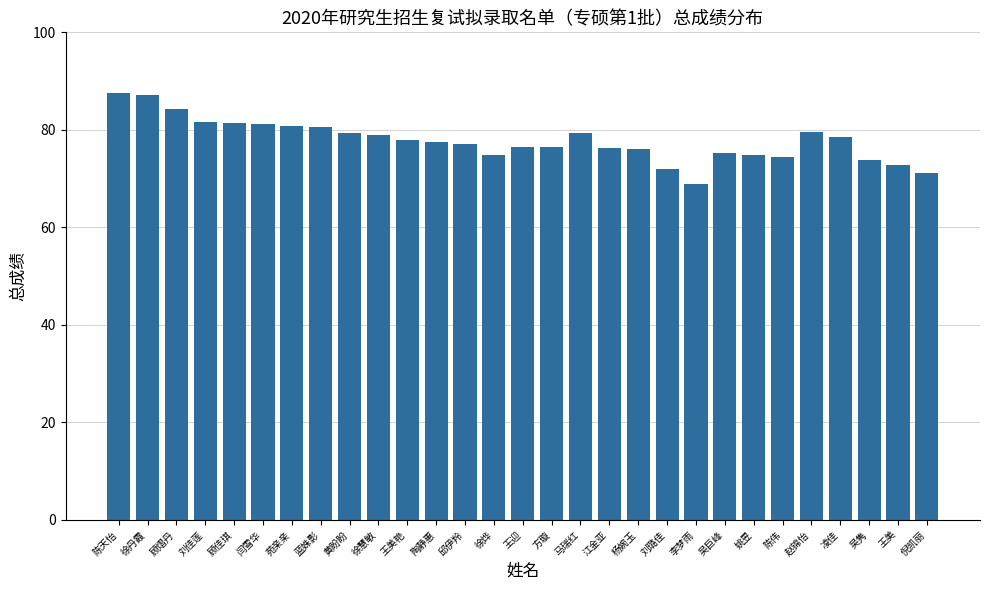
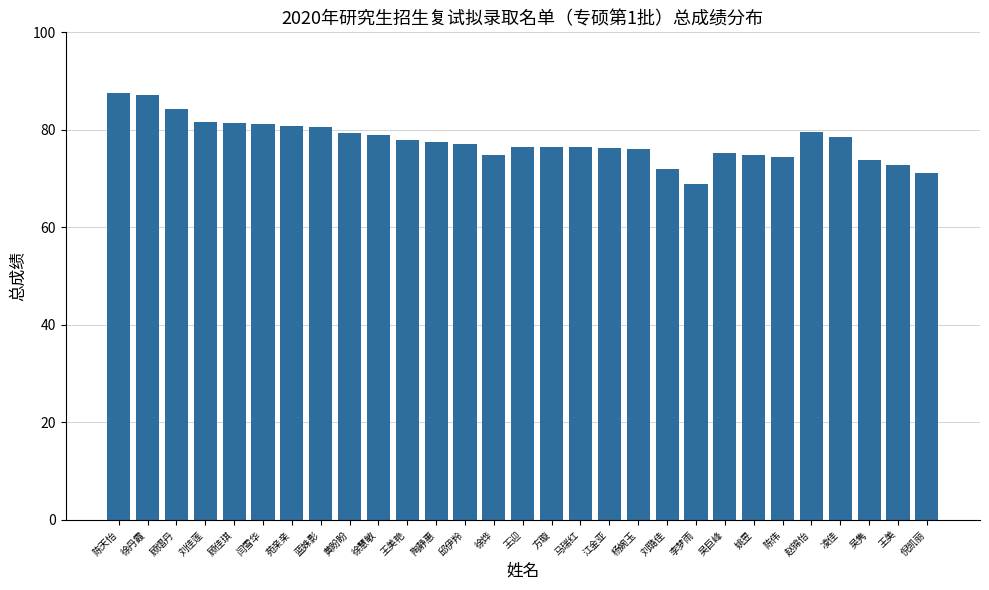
马瑞红: 79 -> 76
